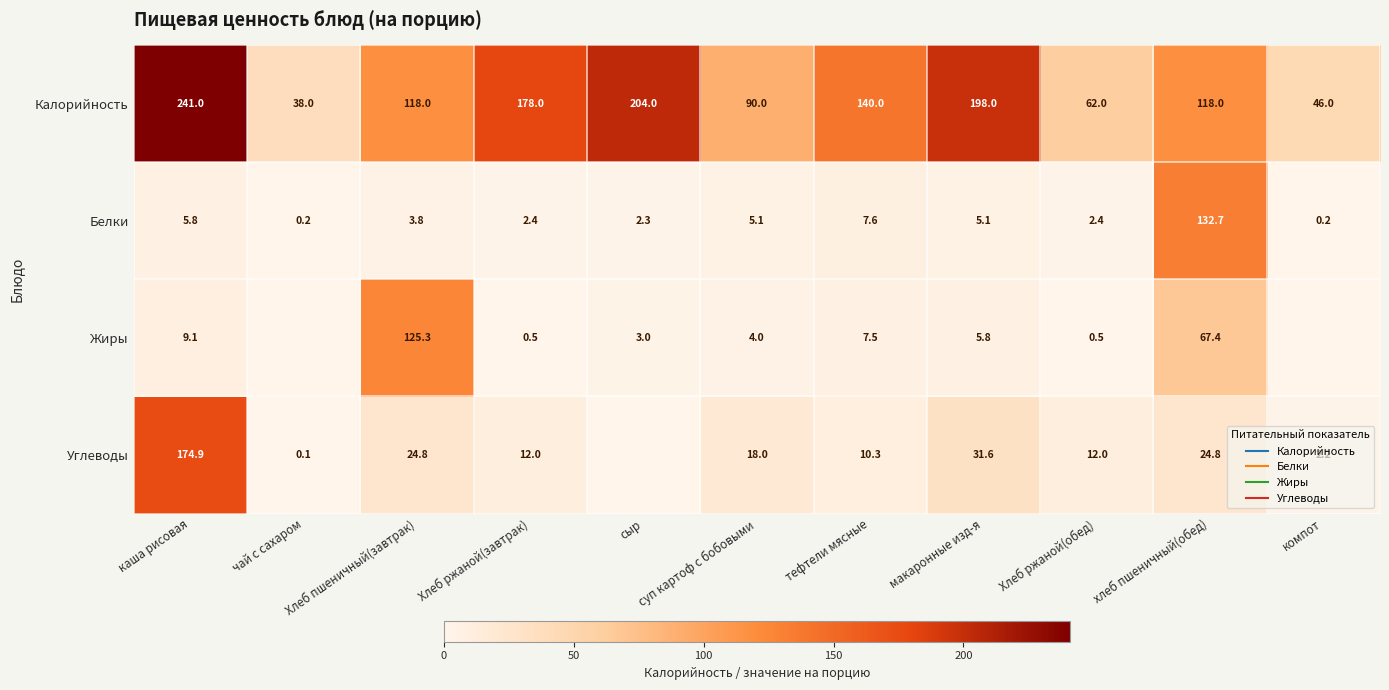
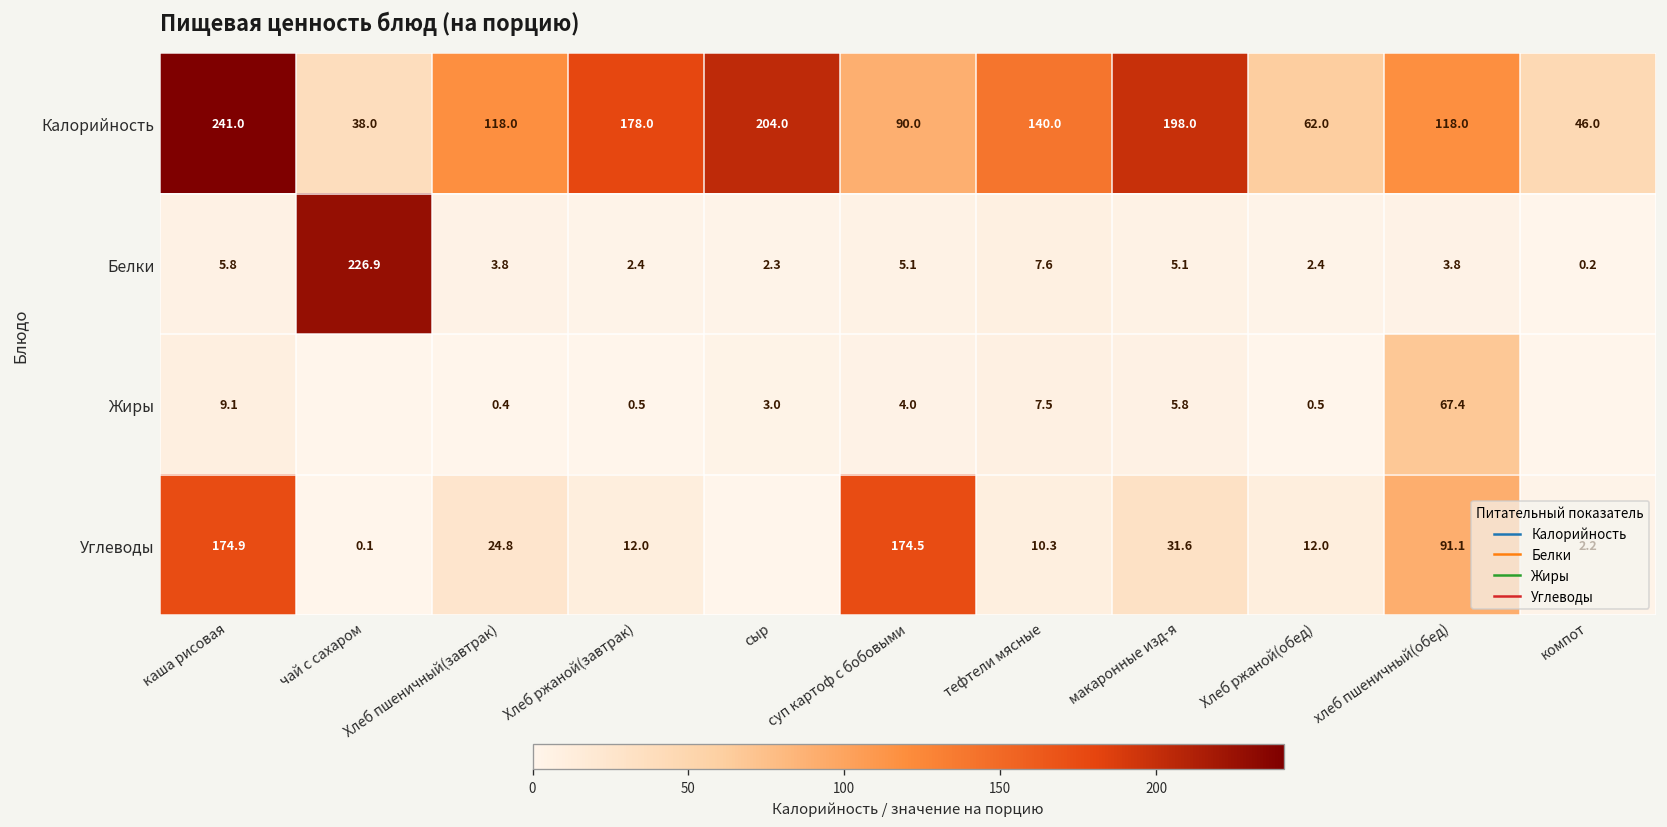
Белки, чай с сахаром: 0.2 -> 226.9
Белки, хлеб пшеничный(обед): 132.7 -> 3.8
Жиры, Хлеб пшеничный(завтрак): 125.3 -> 0.4
Углеводы, суп картоф с бобовыми: 18.0 -> 174.5
Углеводы, хлеб пшеничный(обед): 24.8 -> 91.1
